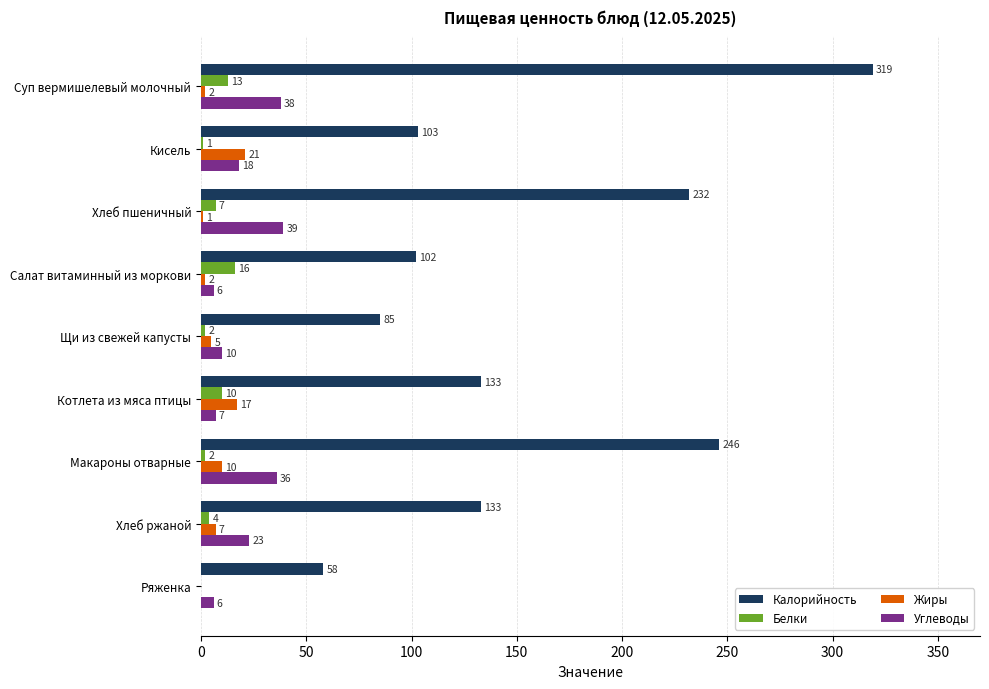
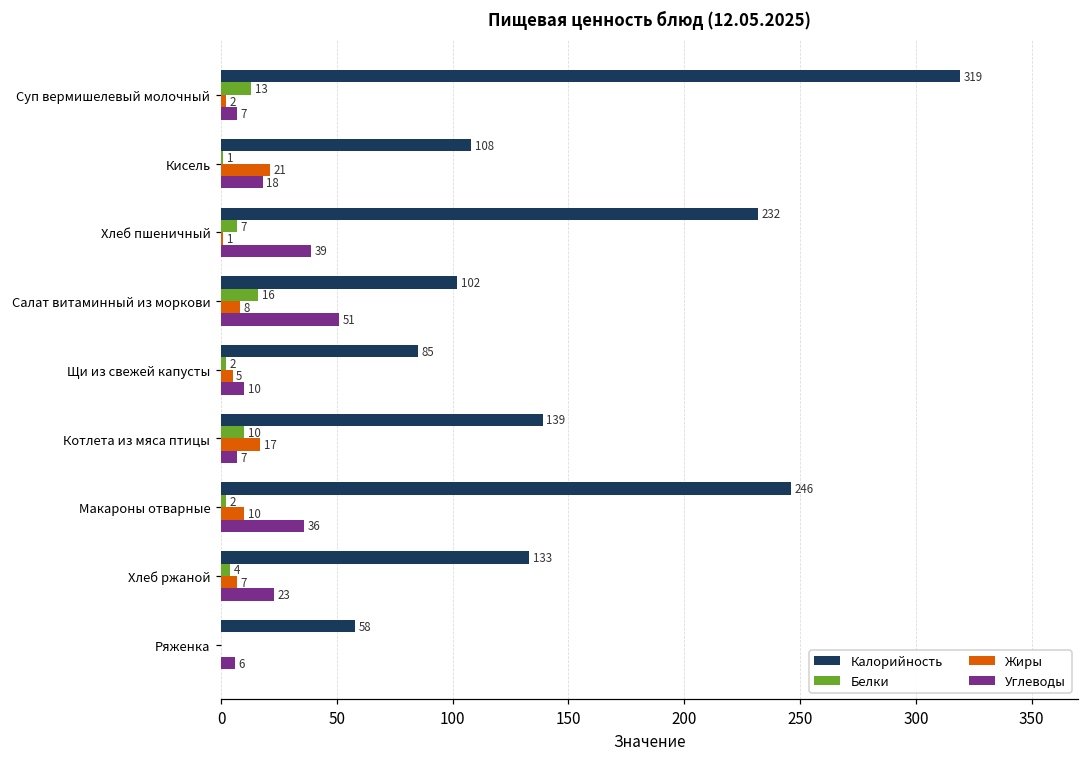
Углеводы, Суп вермишелевый молочный: 38 -> 7
Калорийность, Кисель: 103 -> 108
Жиры, Салат витаминный из моркови: 2 -> 8
Углеводы, Салат витаминный из моркови: 6 -> 51
Калорийность, Котлета из мяса птицы: 133 -> 139
